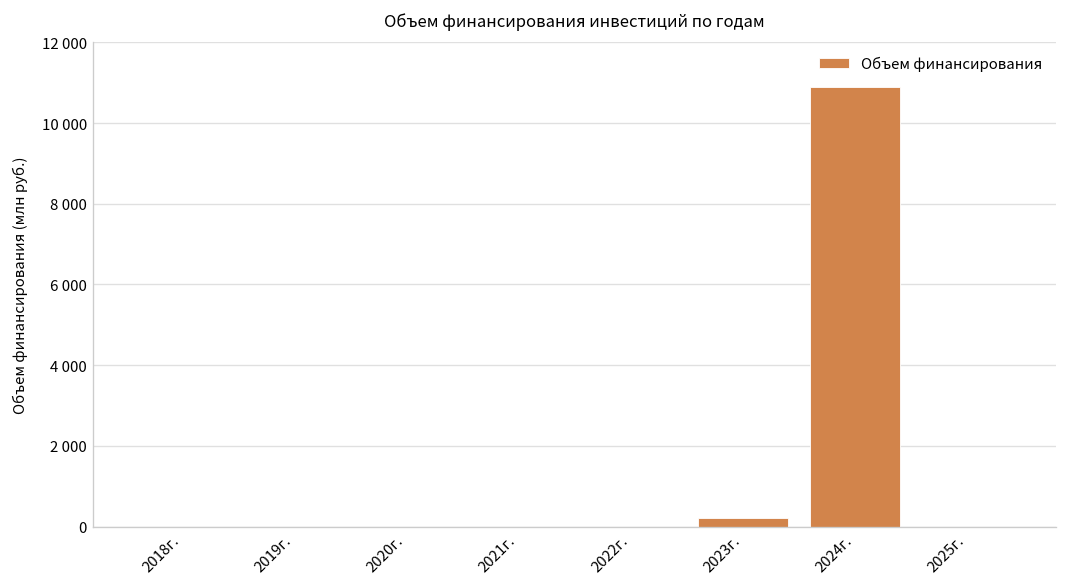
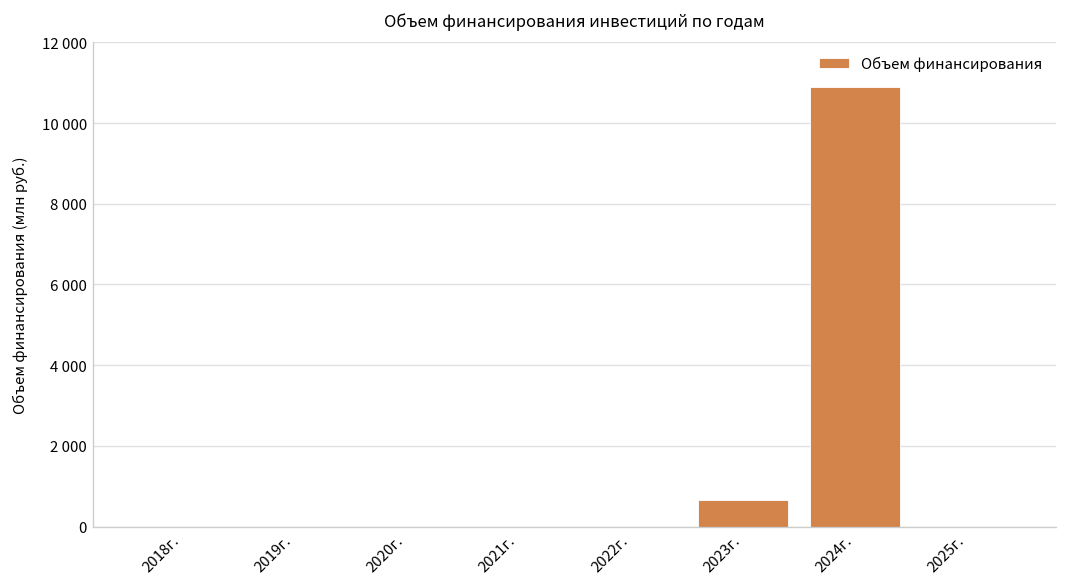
2023г.: 200 -> 700
